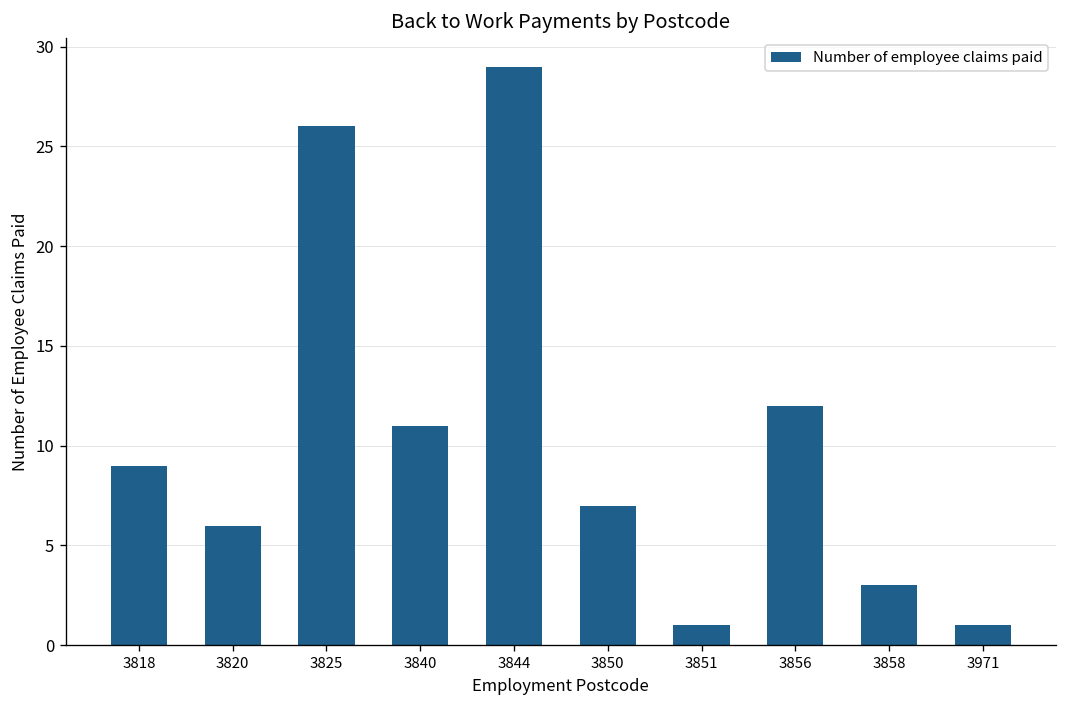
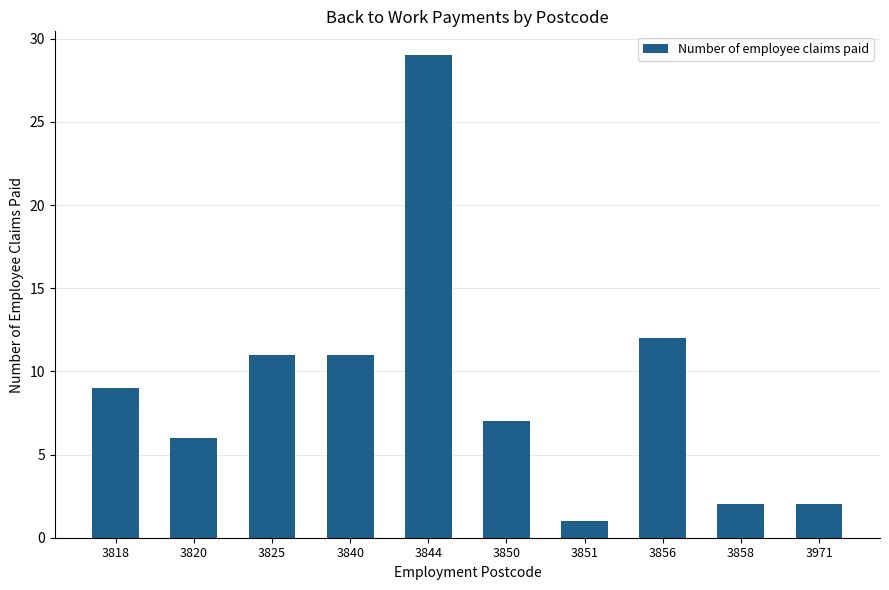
3825: 26 -> 11
3858: 3 -> 2
3971: 1 -> 2
